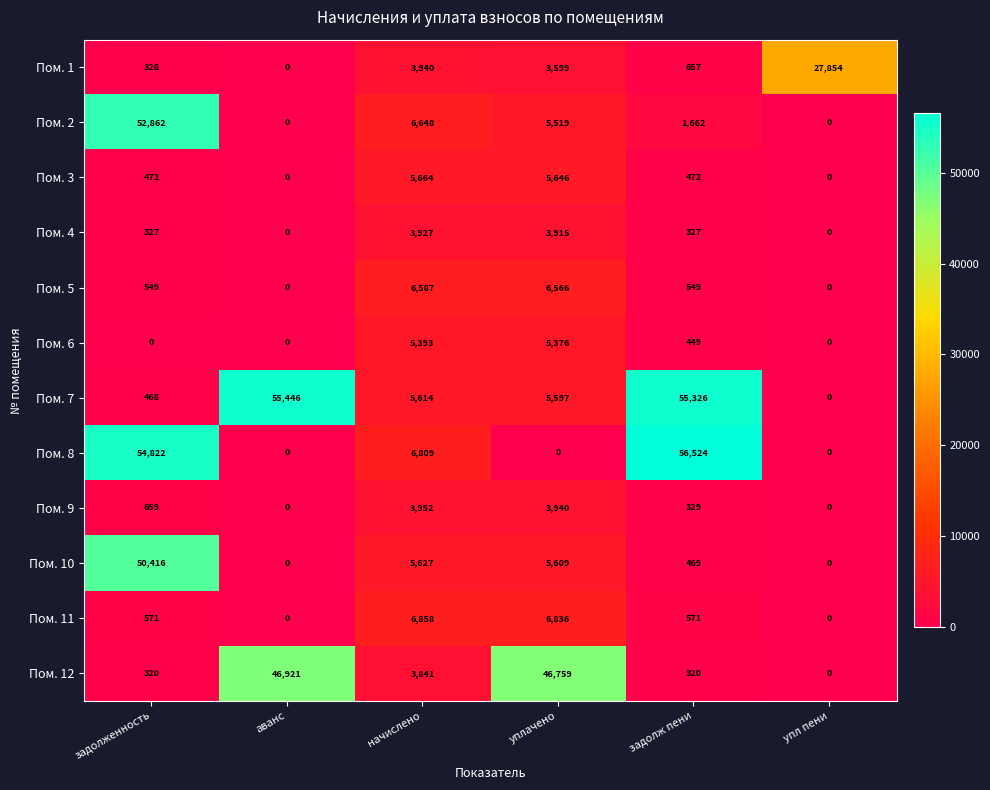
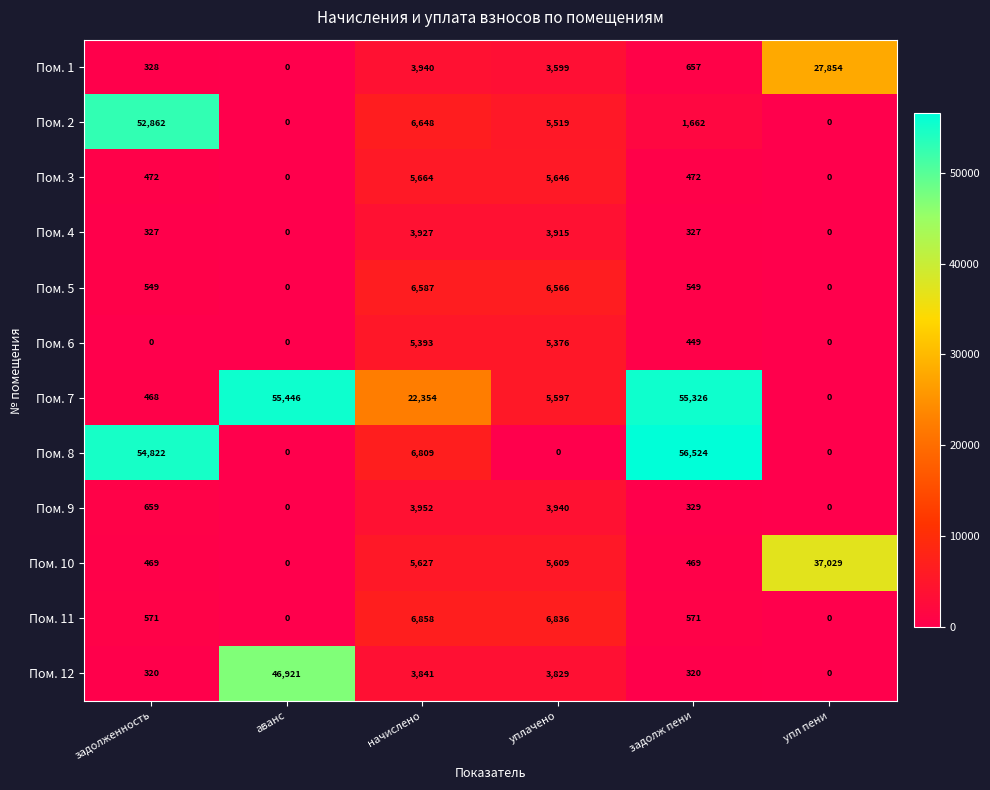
Пом. 7, начислено: 5,614 -> 22,354
Пом. 10, задолженность: 50,416 -> 469
Пом. 10, упл пени: 0 -> 37,029
Пом. 12, уплачено: 46,759 -> 3,829
